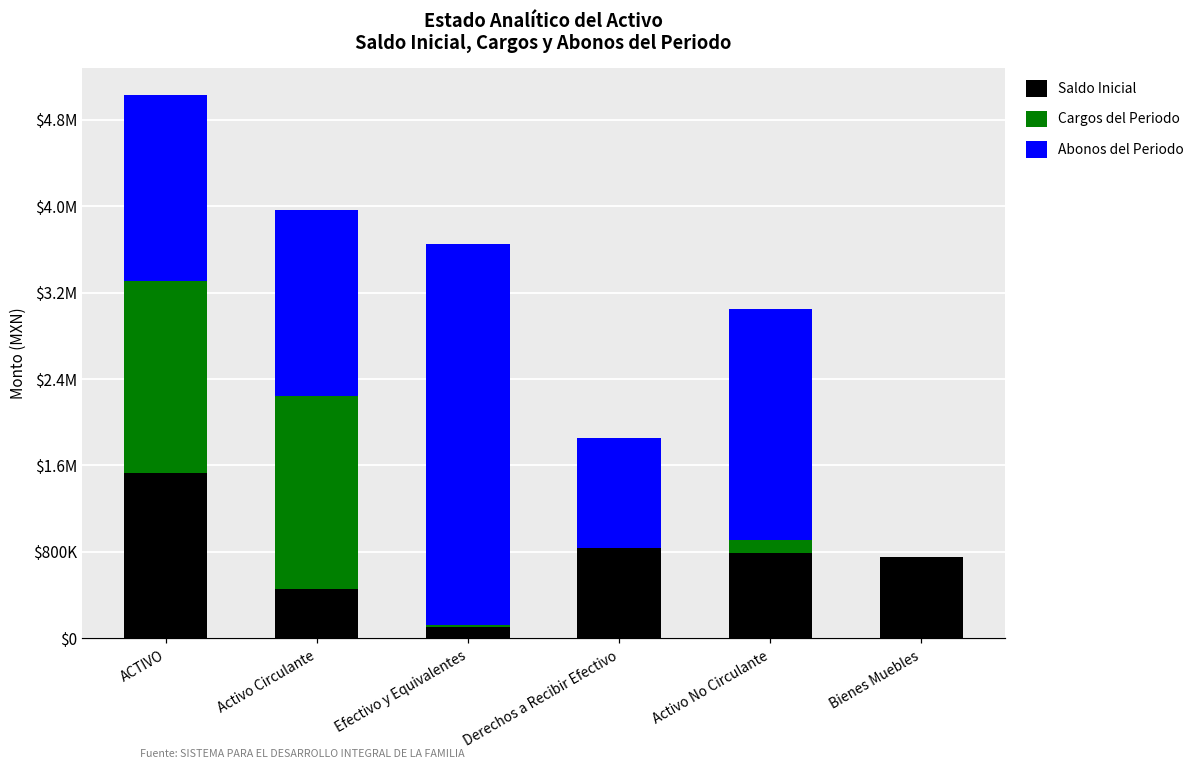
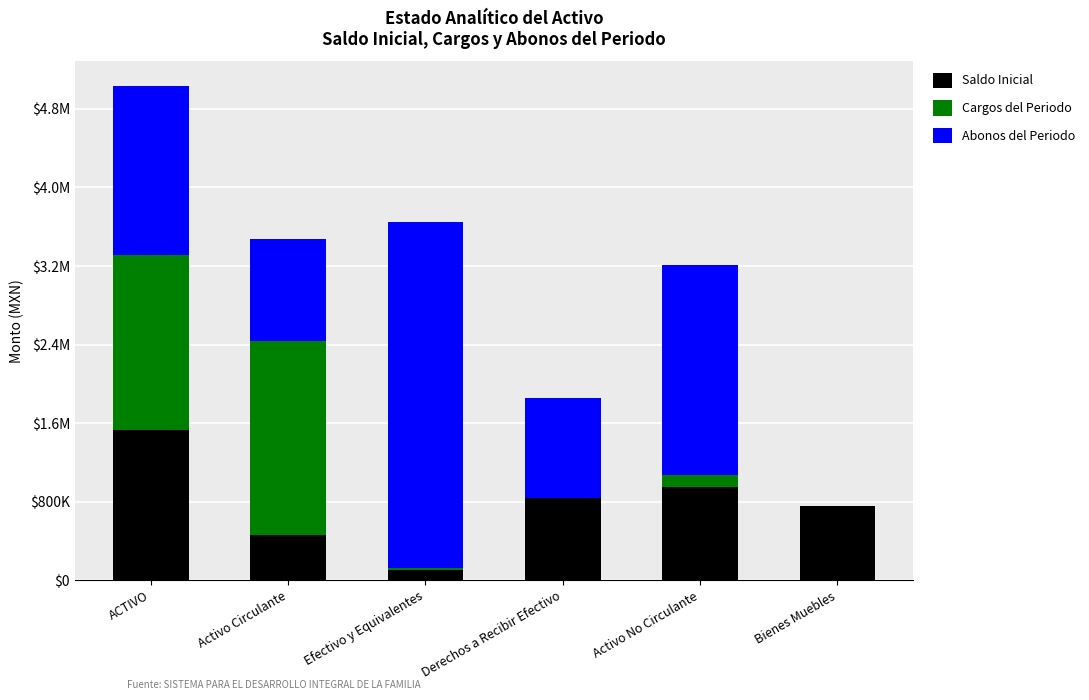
Cargos del Periodo, Activo Circulante: $1800000 -> $2000000
Abonos del Periodo, Activo Circulante: $1700000 -> $1000000
Saldo Inicial, Activo No Circulante: $800000 -> $1000000
